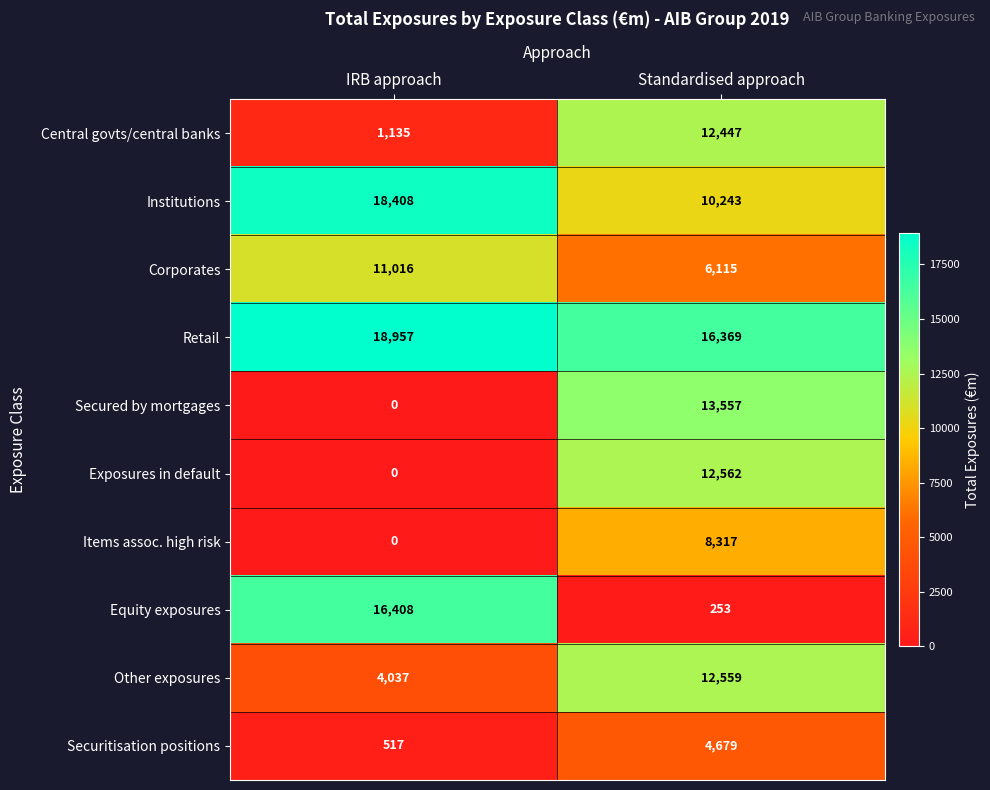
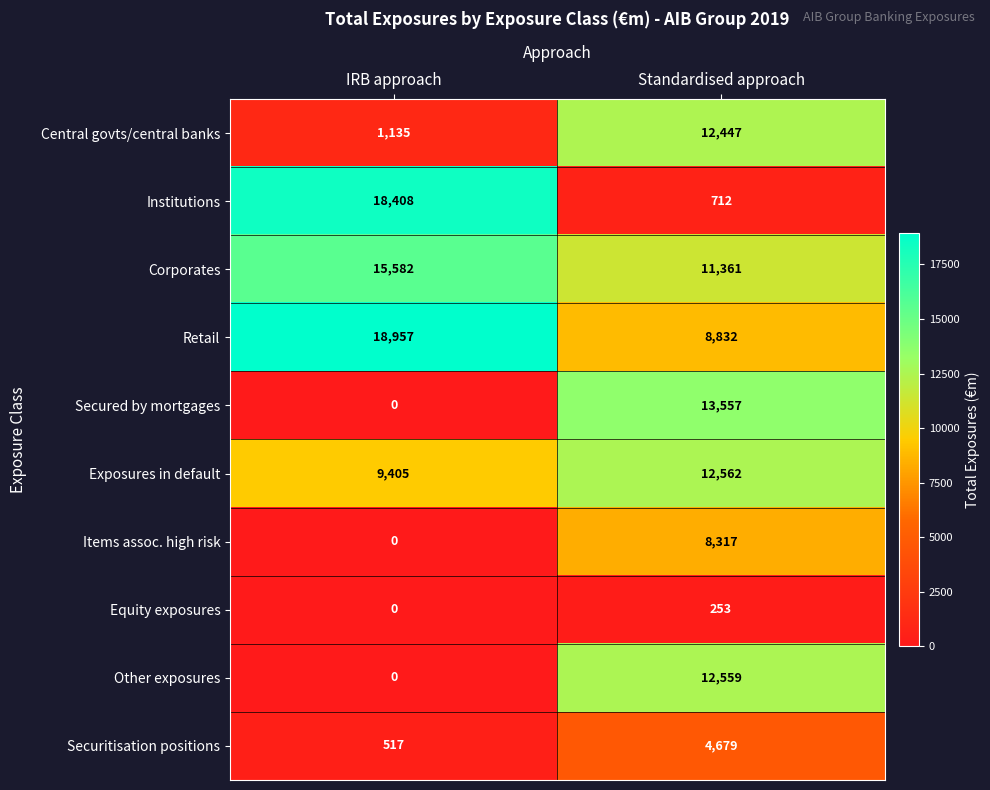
Institutions, Standardised approach: 10,243 -> 712
Corporates, IRB approach: 11,016 -> 15,582
Corporates, Standardised approach: 6,115 -> 11,361
Retail, Standardised approach: 16,369 -> 8,832
Exposures in default, IRB approach: 0 -> 9,405
Equity exposures, IRB approach: 16,408 -> 0
Other exposures, IRB approach: 4,037 -> 0
